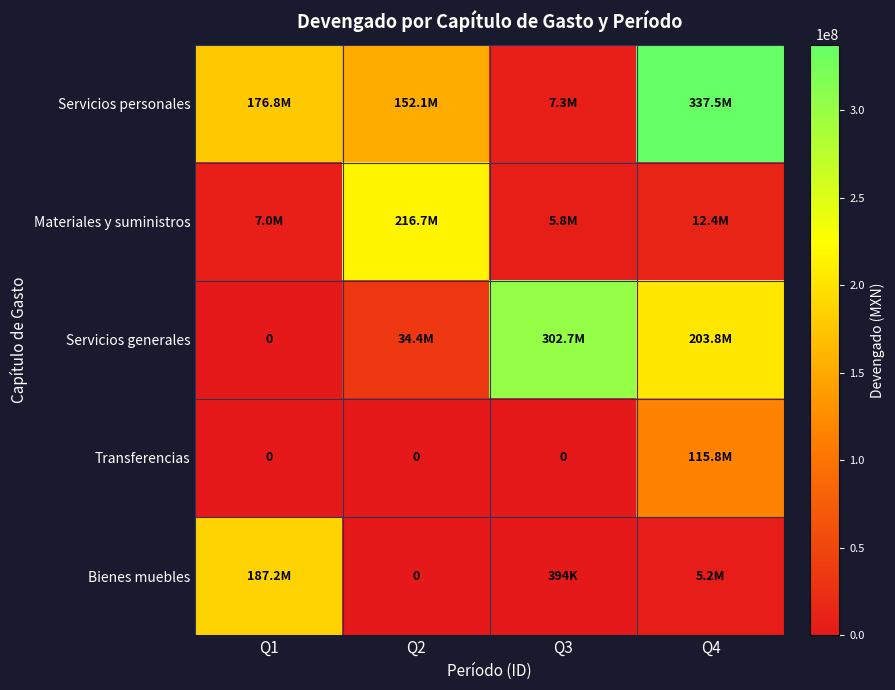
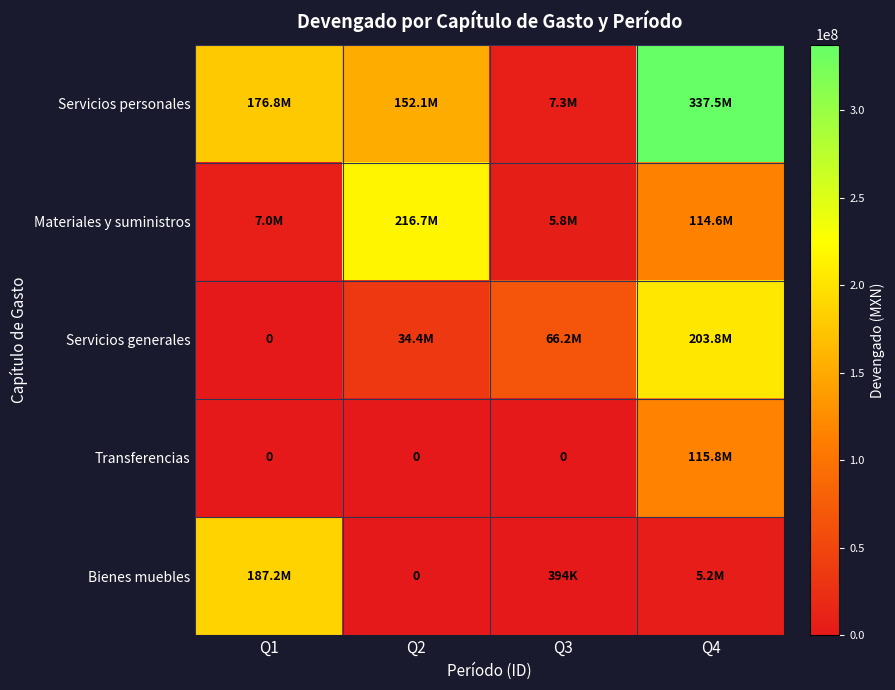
Materiales y suministros, Q4: 12.4M -> 114.6M
Servicios generales, Q3: 302.7M -> 66.2M
